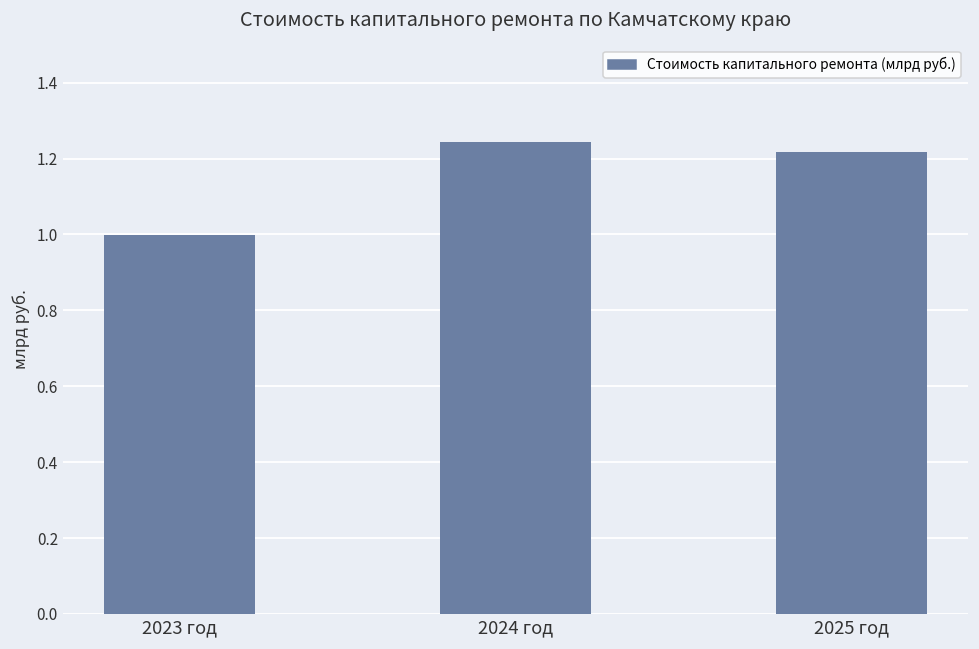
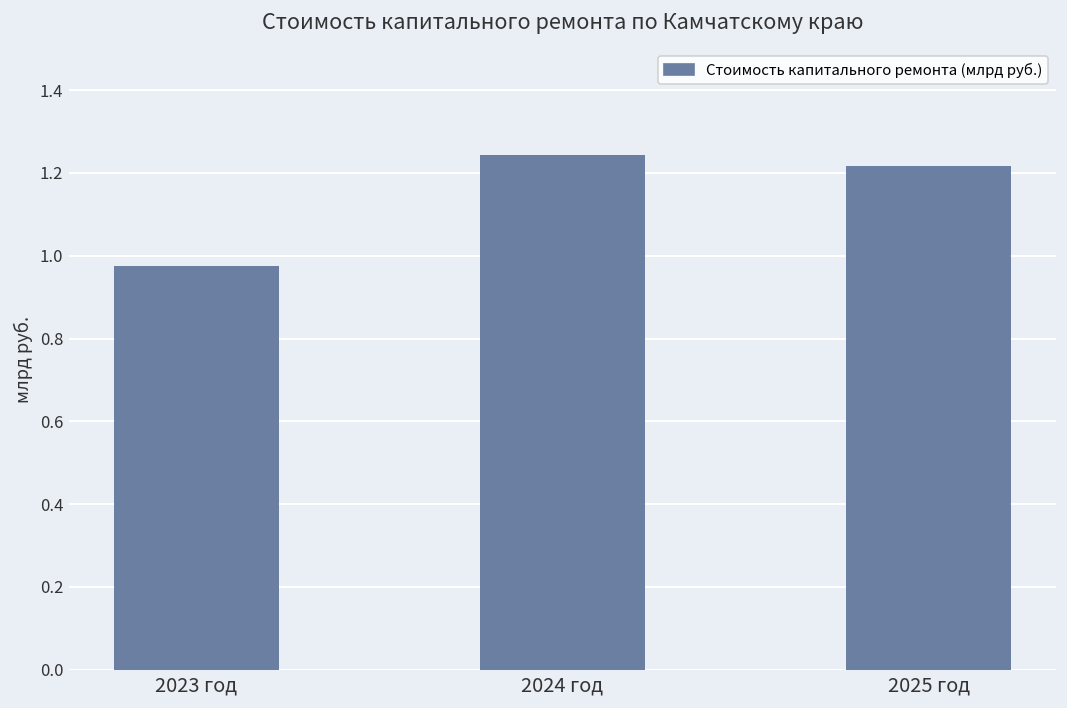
2023 год: 1.00 -> 0.98
